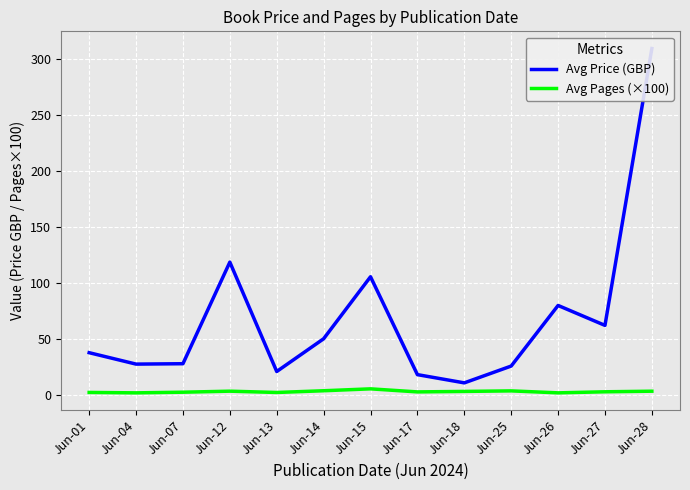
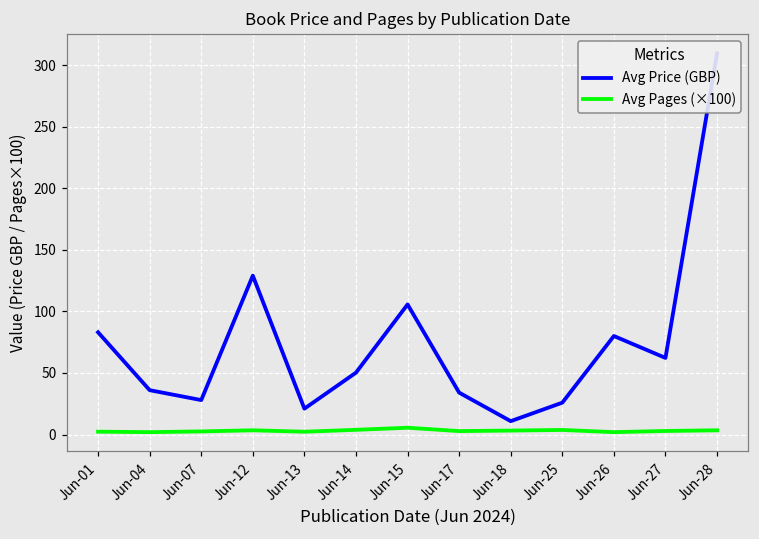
Avg Price (GBP), Jun-01: 38 -> 83
Avg Price (GBP), Jun-04: 28 -> 36
Avg Price (GBP), Jun-12: 119 -> 129
Avg Price (GBP), Jun-17: 18 -> 34
